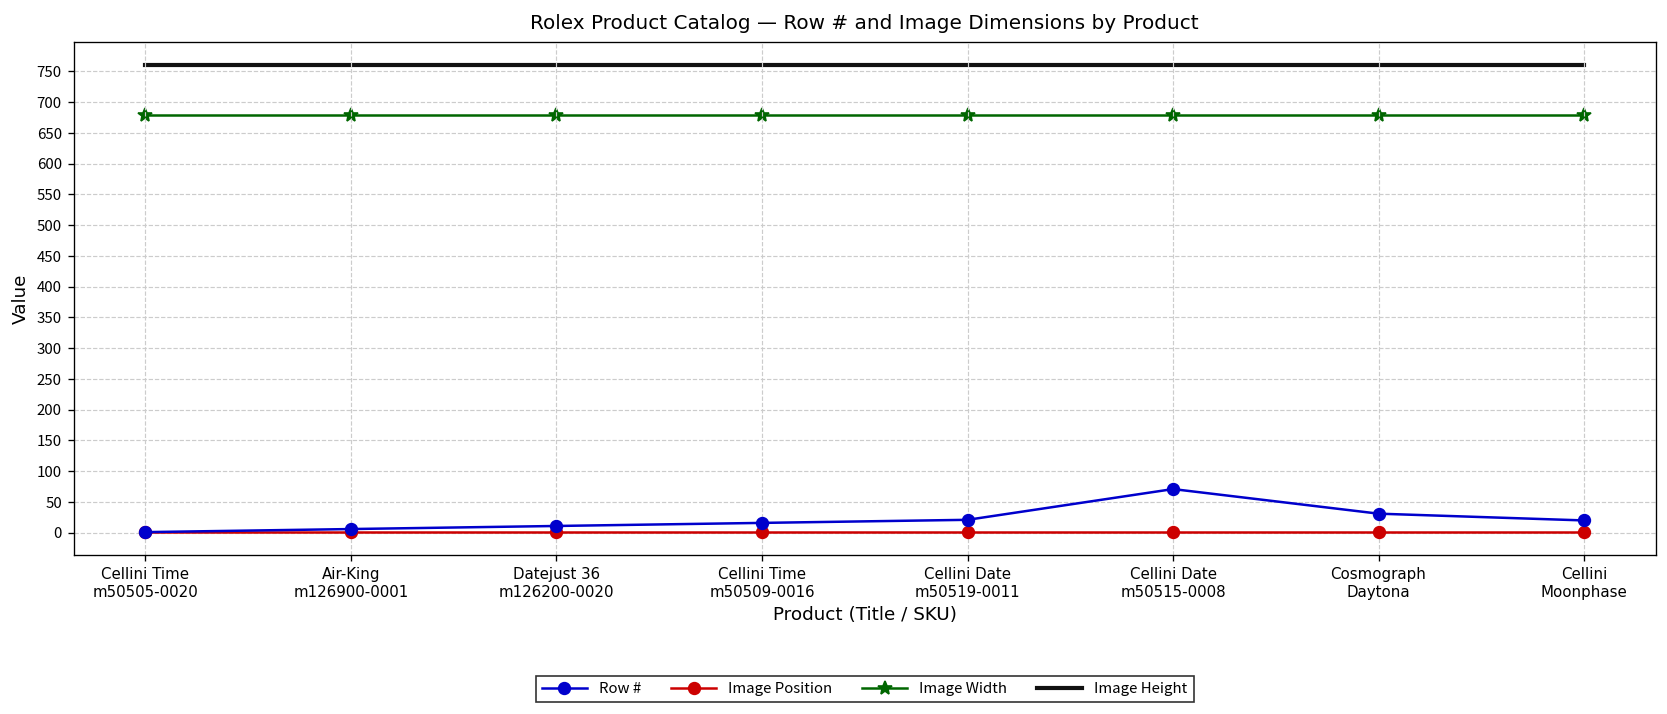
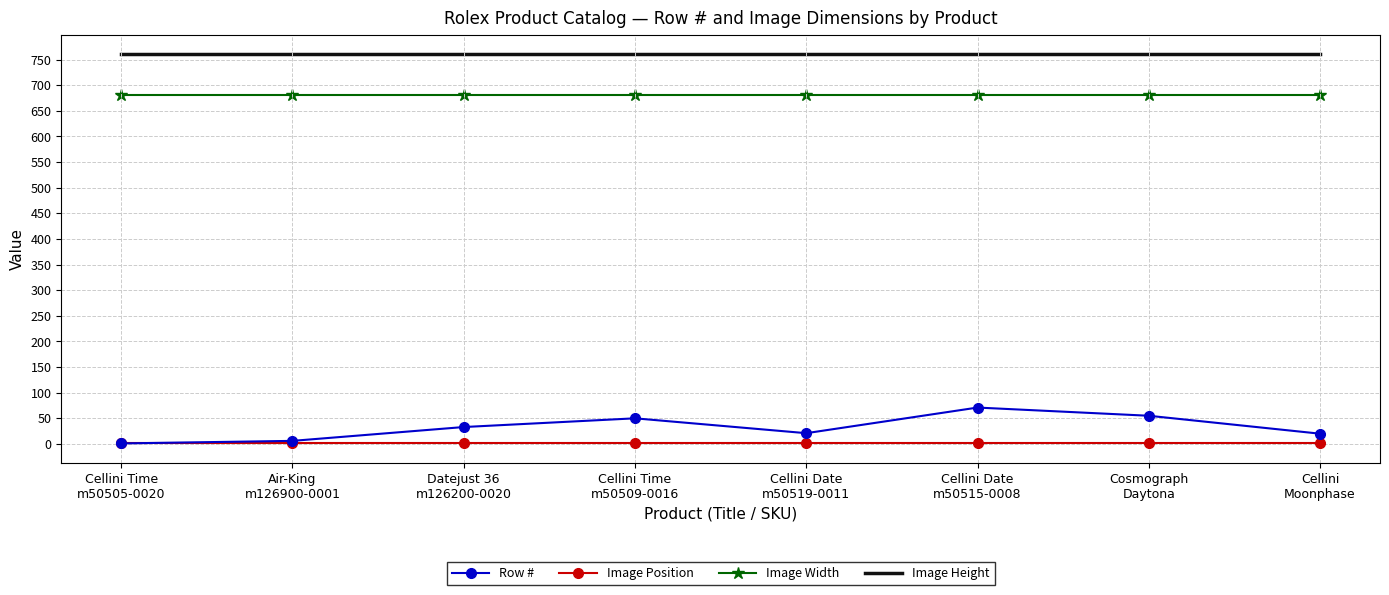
Row #, Datejust 36 m126200-0020: 10 -> 30
Row #, Cellini Time m50509-0016: 20 -> 50
Row #, Cosmograph Daytona: 30 -> 60
